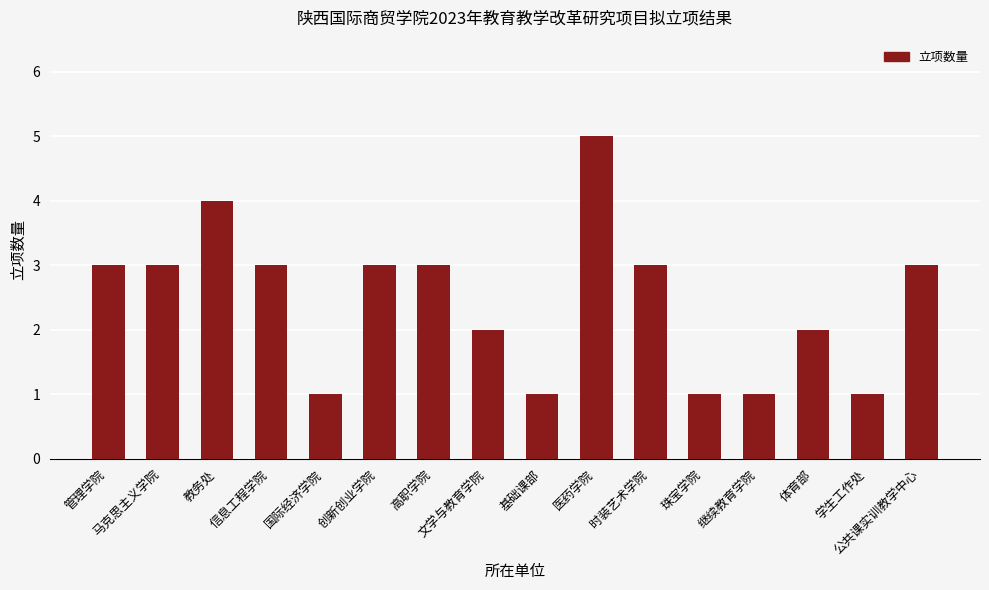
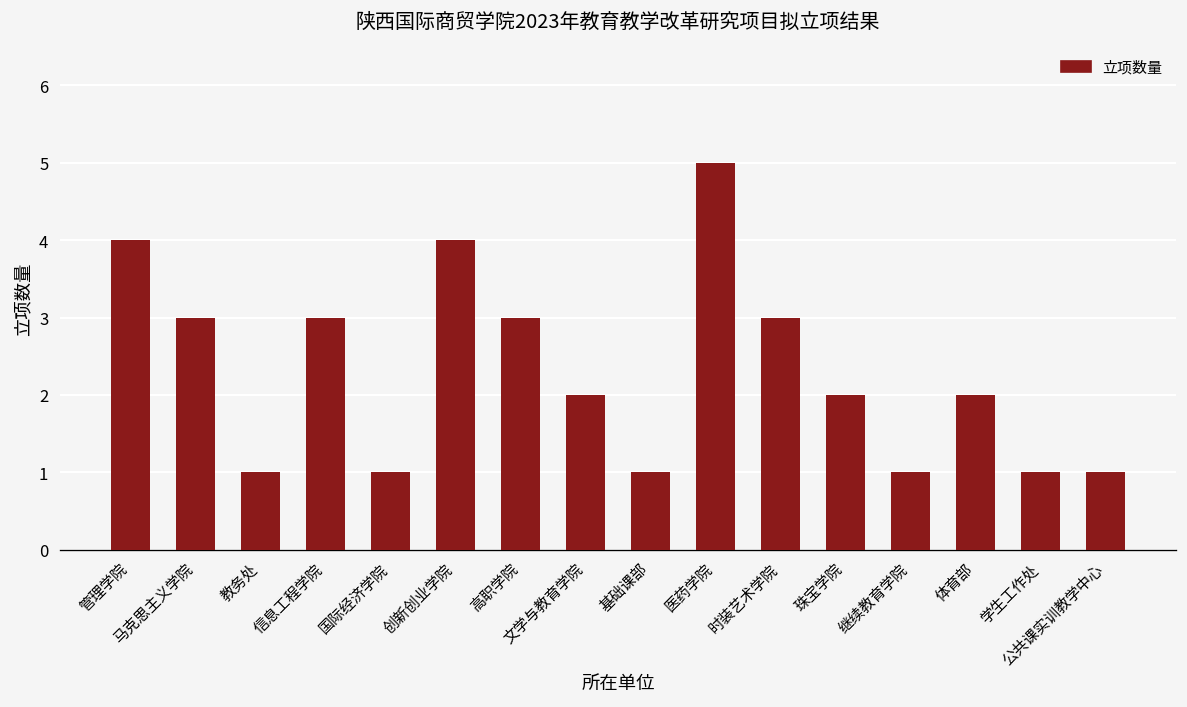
管理学院: 3 -> 4
教务处: 4 -> 1
创新创业学院: 3 -> 4
珠宝学院: 1 -> 2
公共课实训教学中心: 3 -> 1
